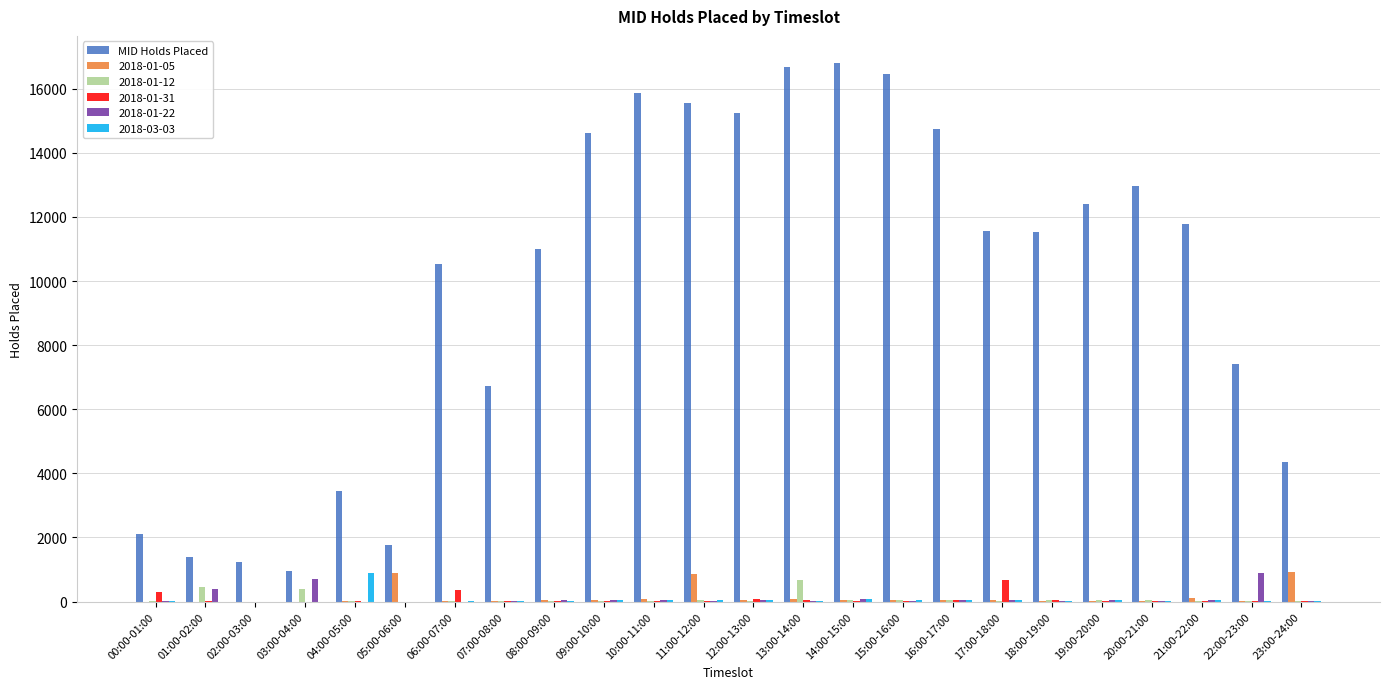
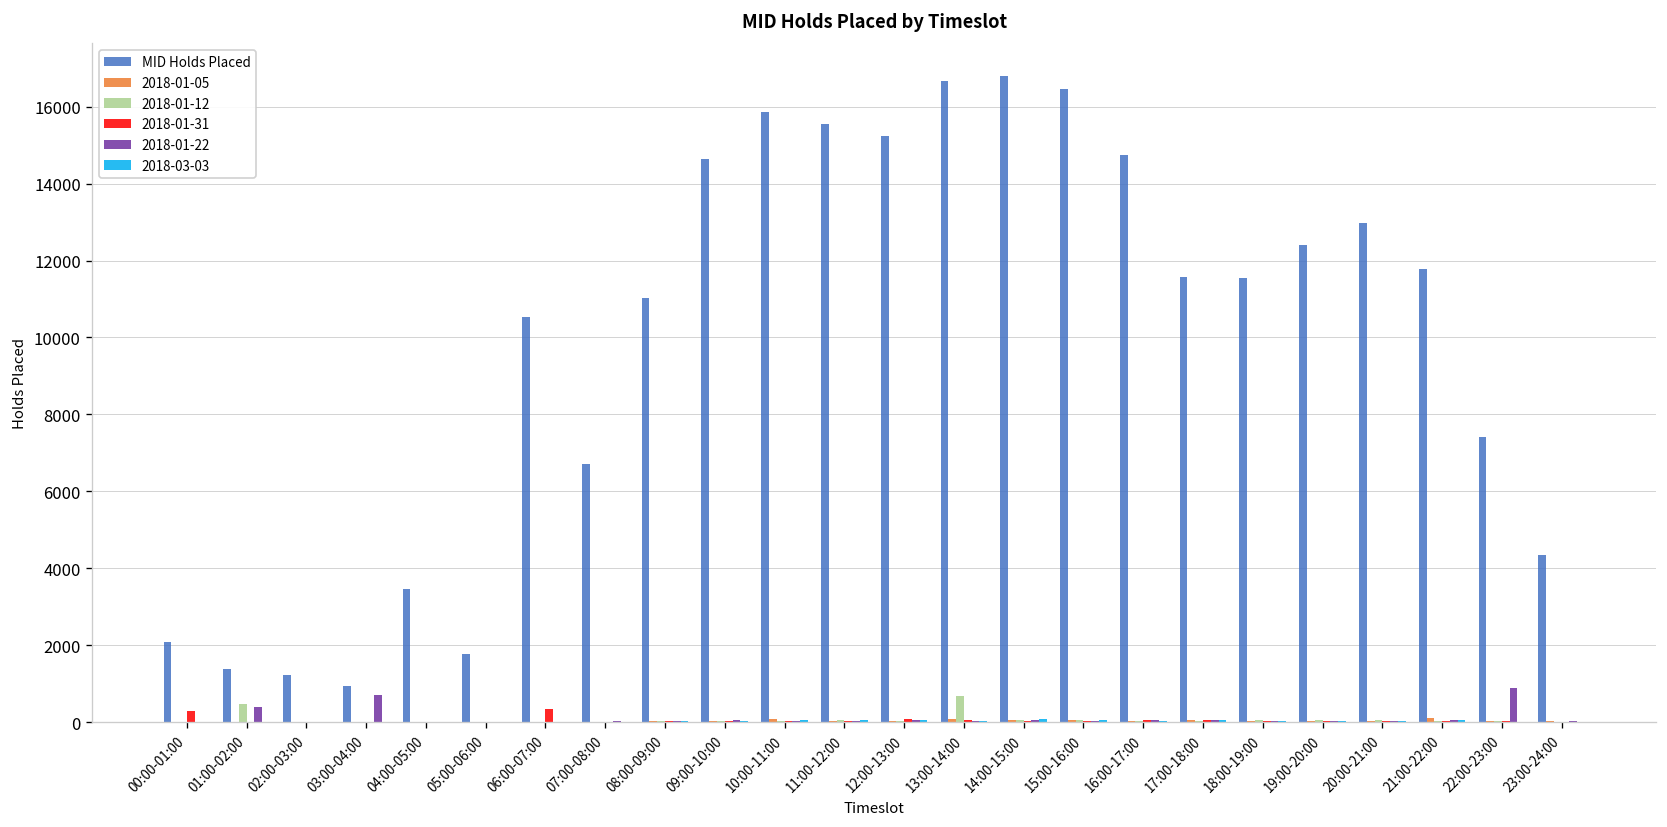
2018-01-12, 03:00-04:00: 400 -> 0
2018-03-03, 04:00-05:00: 900 -> 0
2018-01-05, 05:00-06:00: 900 -> 0
2018-01-05, 11:00-12:00: 800 -> 0
2018-01-31, 17:00-18:00: 700 -> 100
2018-01-05, 23:00-24:00: 900 -> 0
